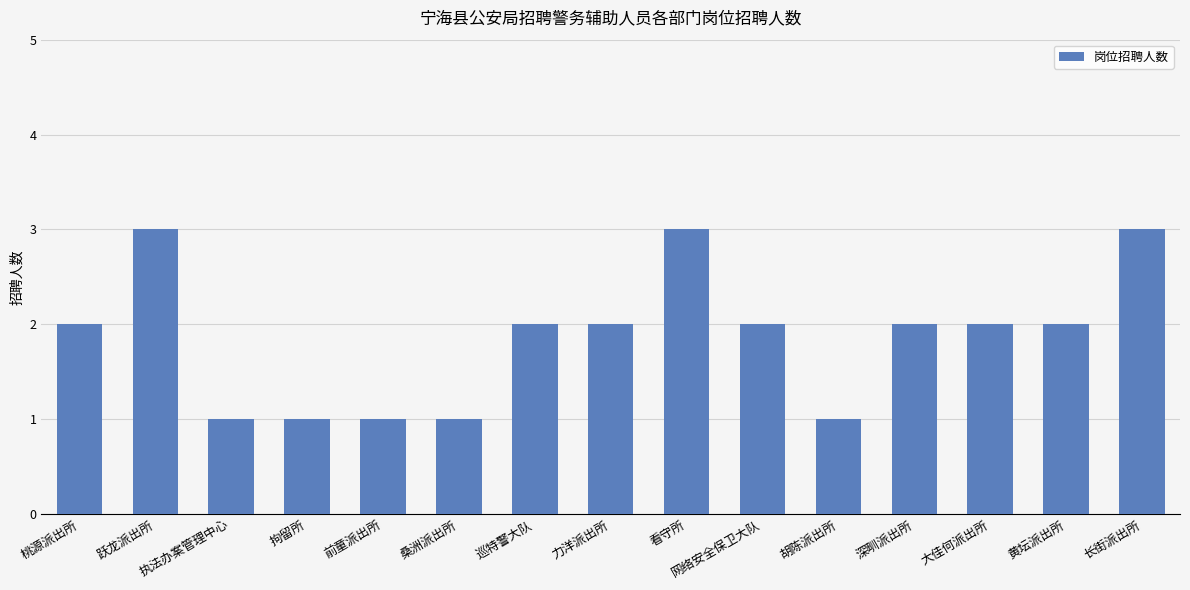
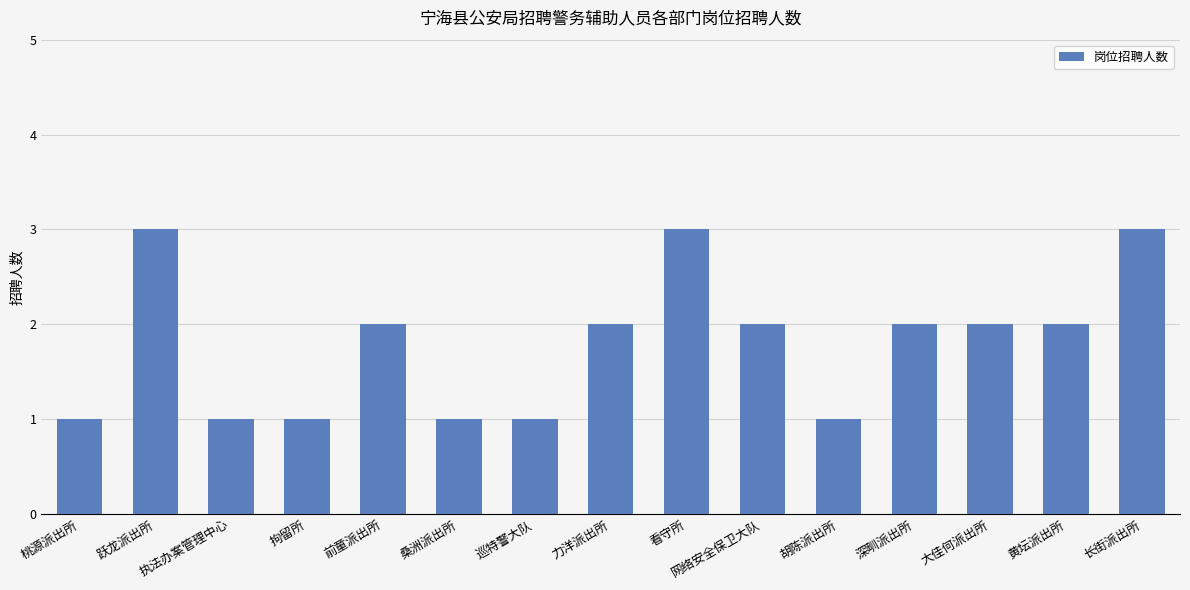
桃源派出所: 2 -> 1
前童派出所: 1 -> 2
巡特警大队: 2 -> 1
